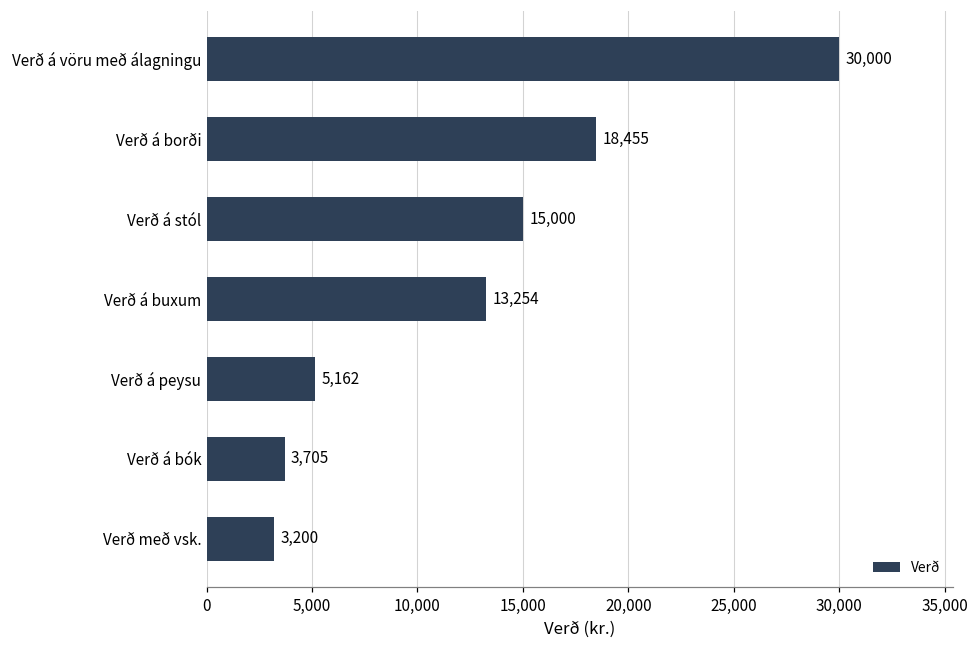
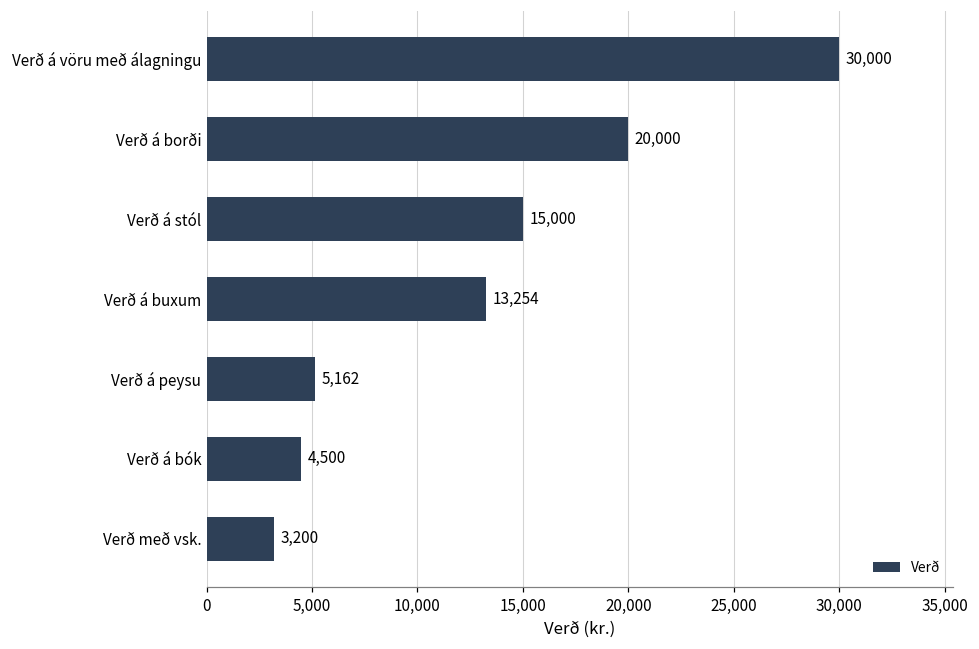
Verð á borði: 18,455 -> 20,000
Verð á bók: 3,705 -> 4,500
